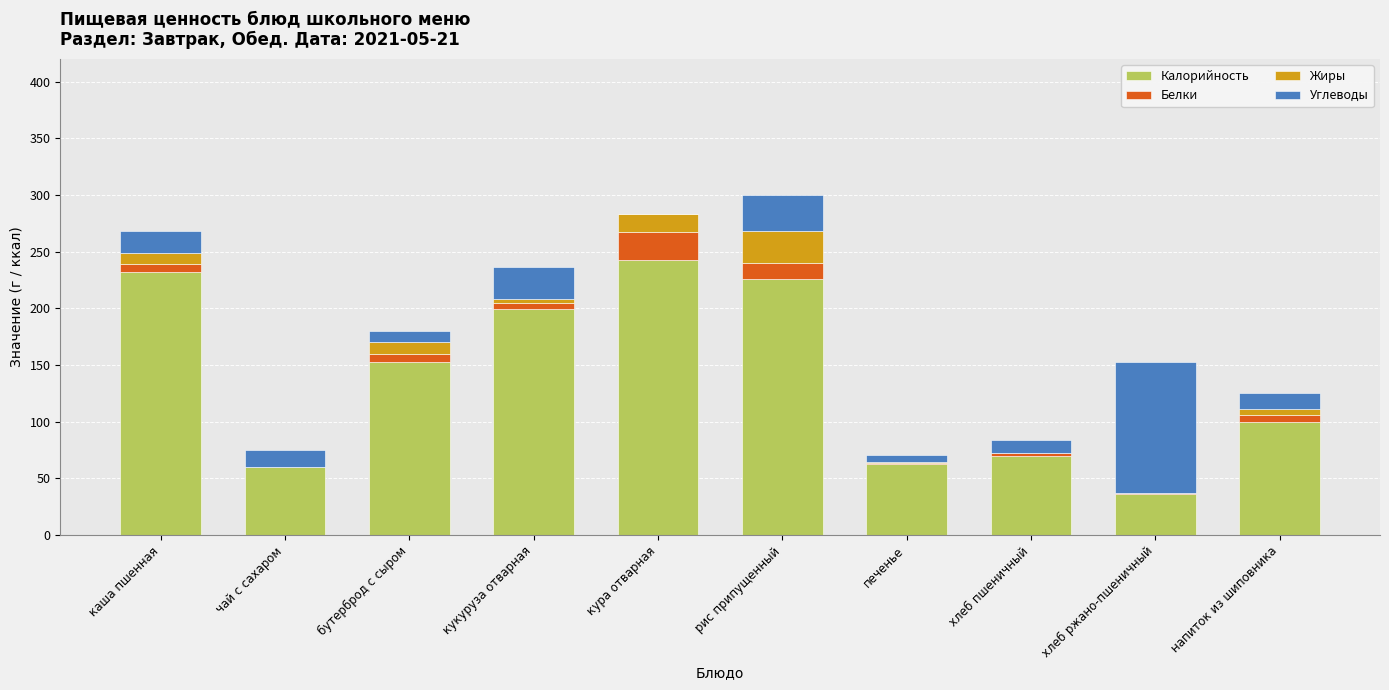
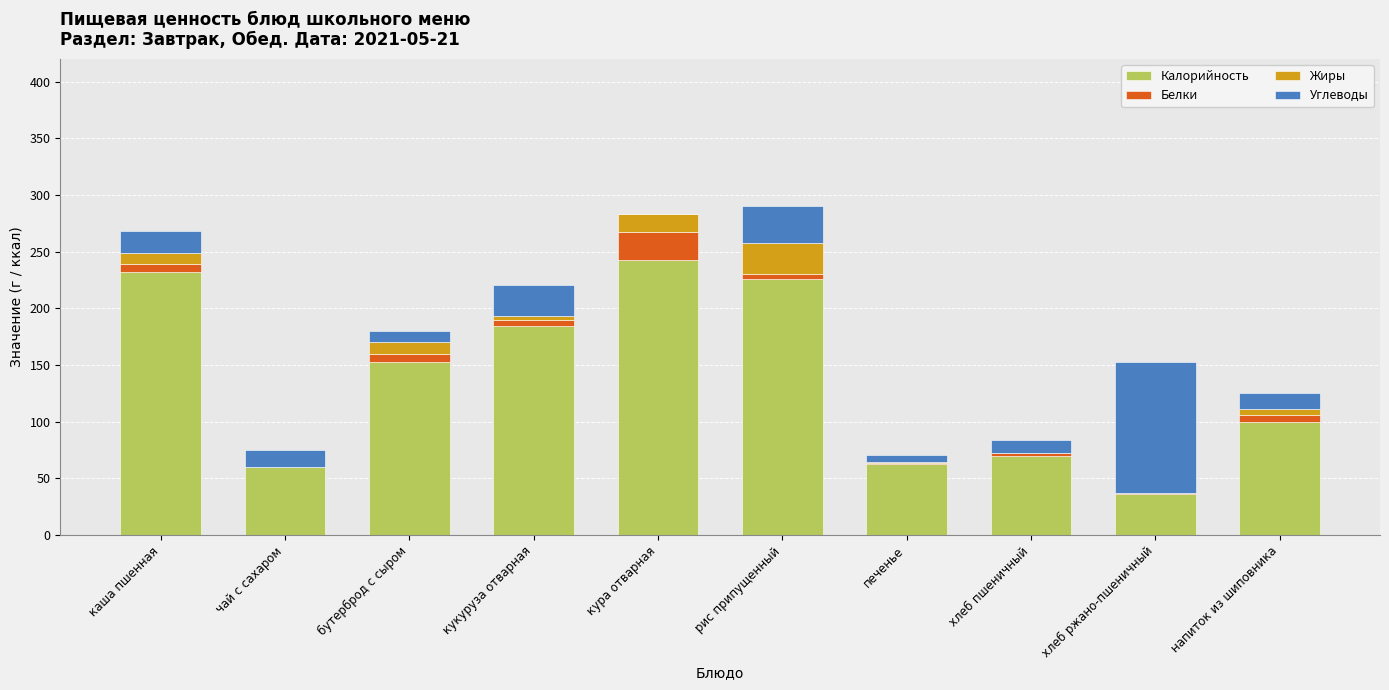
Калорийность, кукуруза отварная: 200 -> 184
Белки, рис припущенный: 14 -> 4
